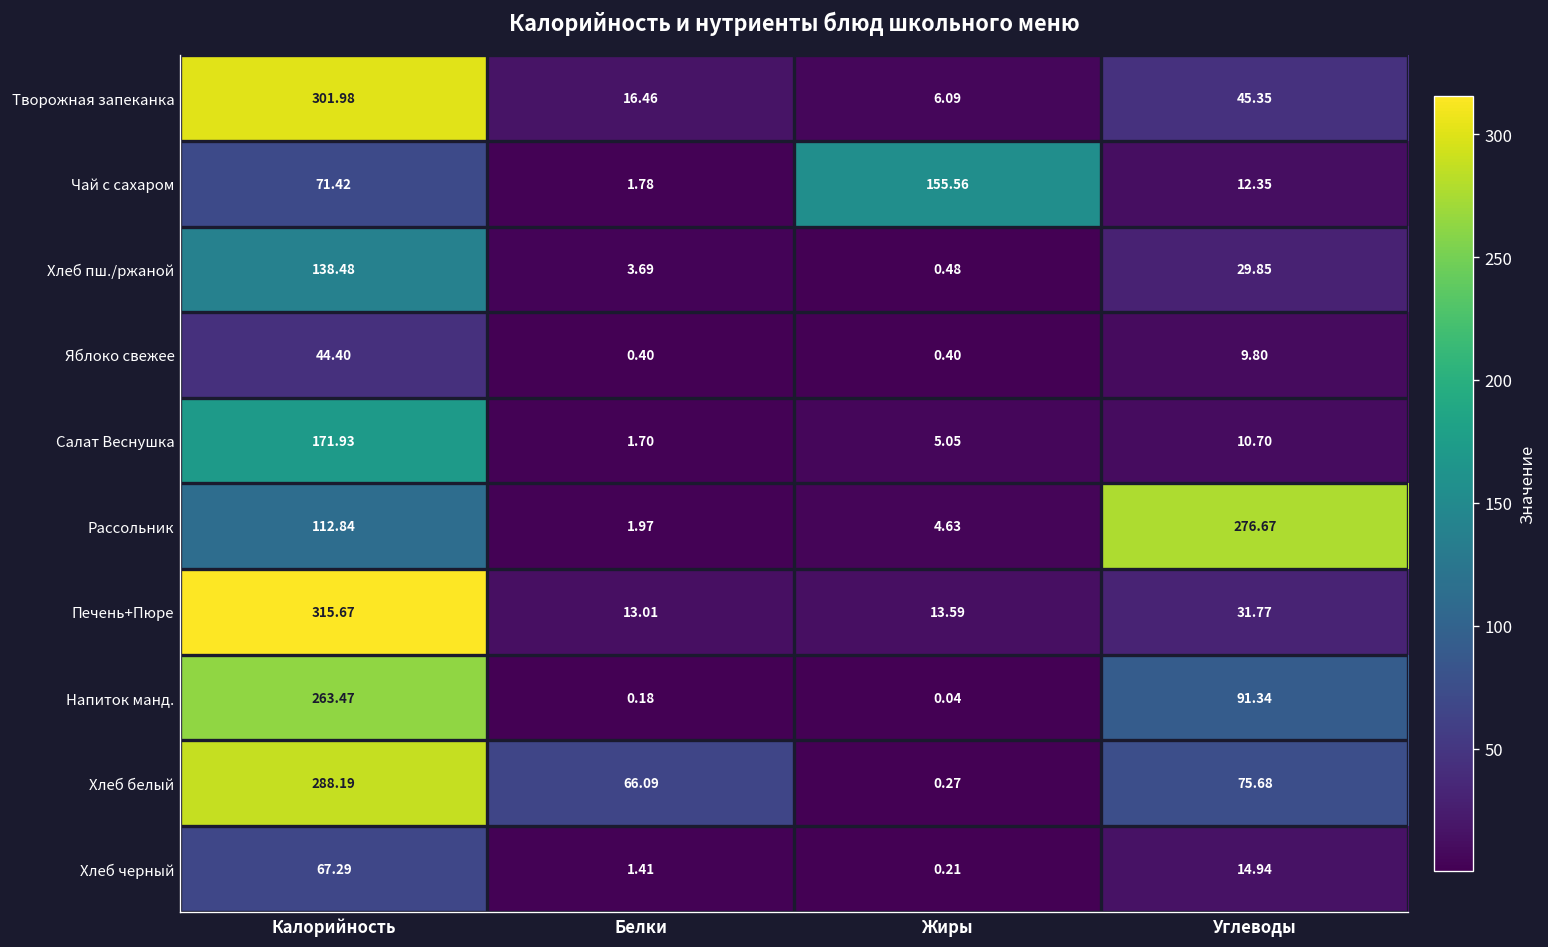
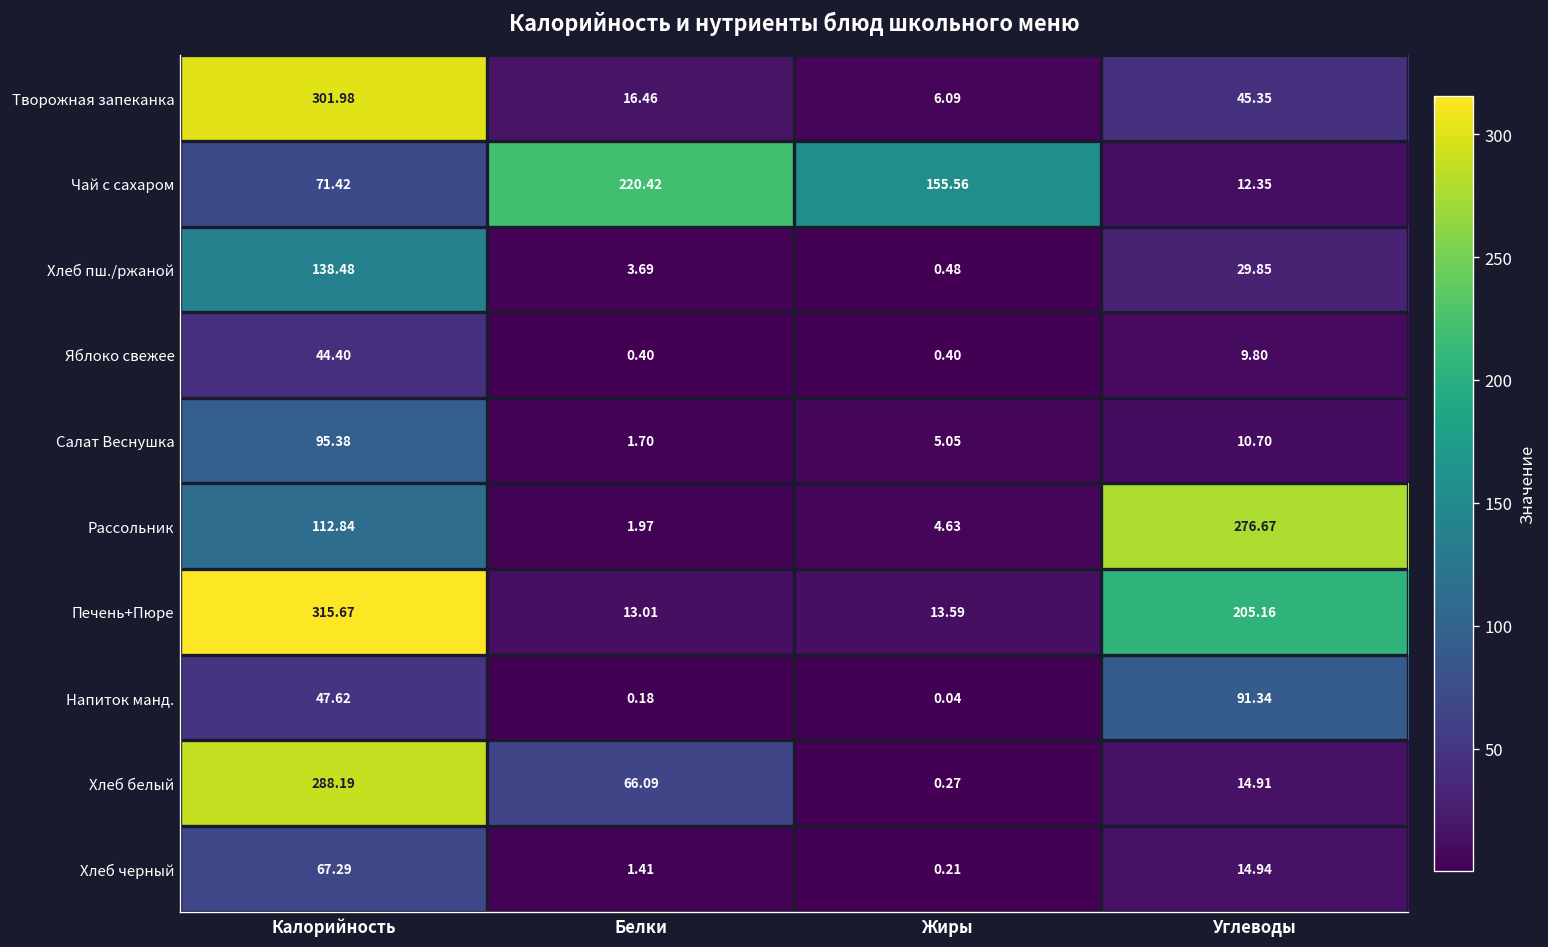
Чай с сахаром, Белки: 1.78 -> 220.42
Салат Веснушка, Калорийность: 171.93 -> 95.38
Печень+Пюре, Углеводы: 31.77 -> 205.16
Напиток манд., Калорийность: 263.47 -> 47.62
Хлеб белый, Углеводы: 75.68 -> 14.91
